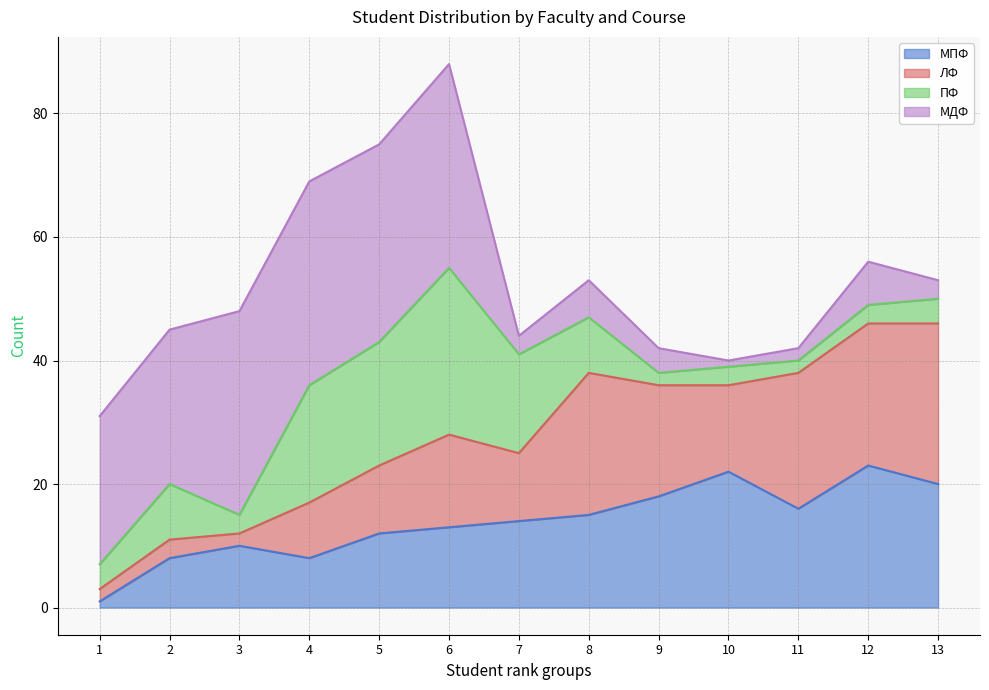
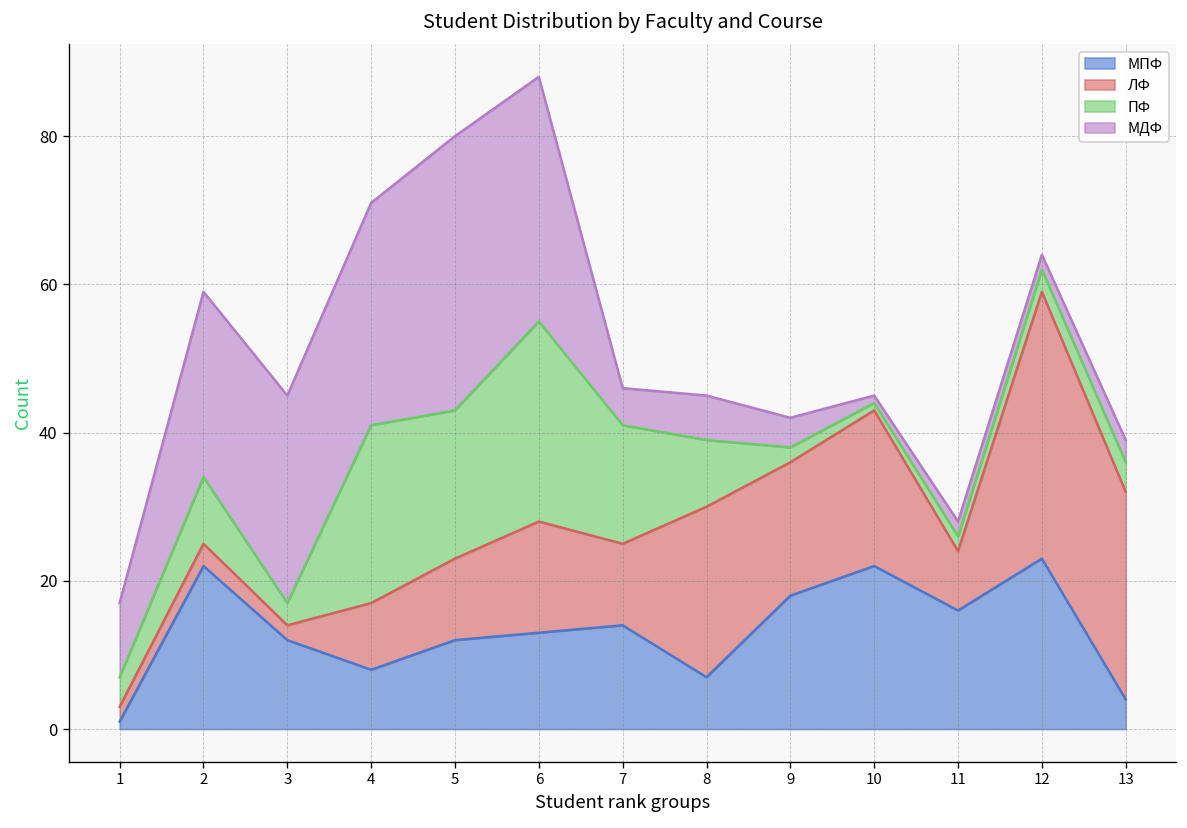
МДФ, 1: 24 -> 10
МПФ, 2: 8 -> 22
МПФ, 3: 10 -> 12
МДФ, 3: 33 -> 28
ПФ, 4: 19 -> 24
МДФ, 4: 33 -> 30
МДФ, 5: 32 -> 37
МДФ, 7: 3 -> 5
МПФ, 8: 15 -> 7
ЛФ, 10: 14 -> 21
ПФ, 10: 3 -> 1
ЛФ, 11: 22 -> 8
ЛФ, 12: 23 -> 36
МДФ, 12: 7 -> 2
МПФ, 13: 20 -> 4
ЛФ, 13: 26 -> 28
